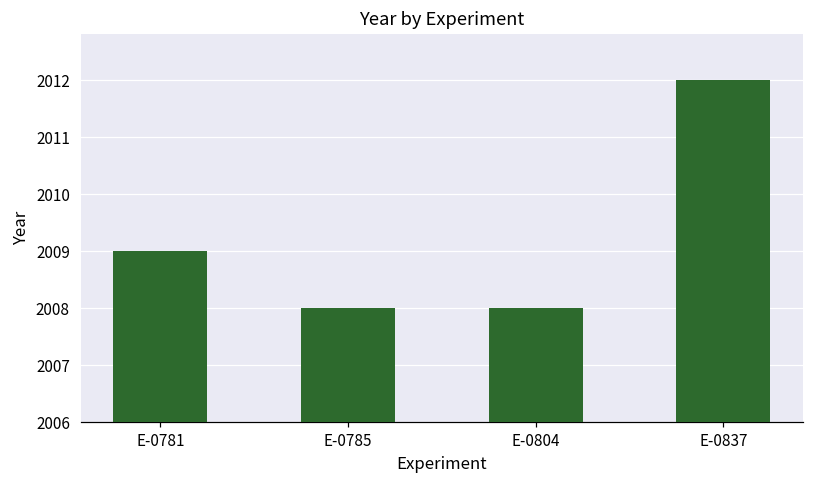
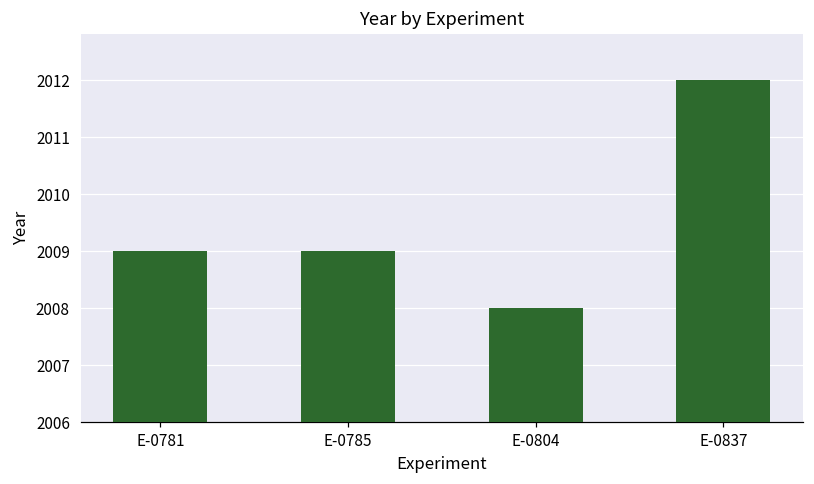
E-0785: 2008 -> 2009
